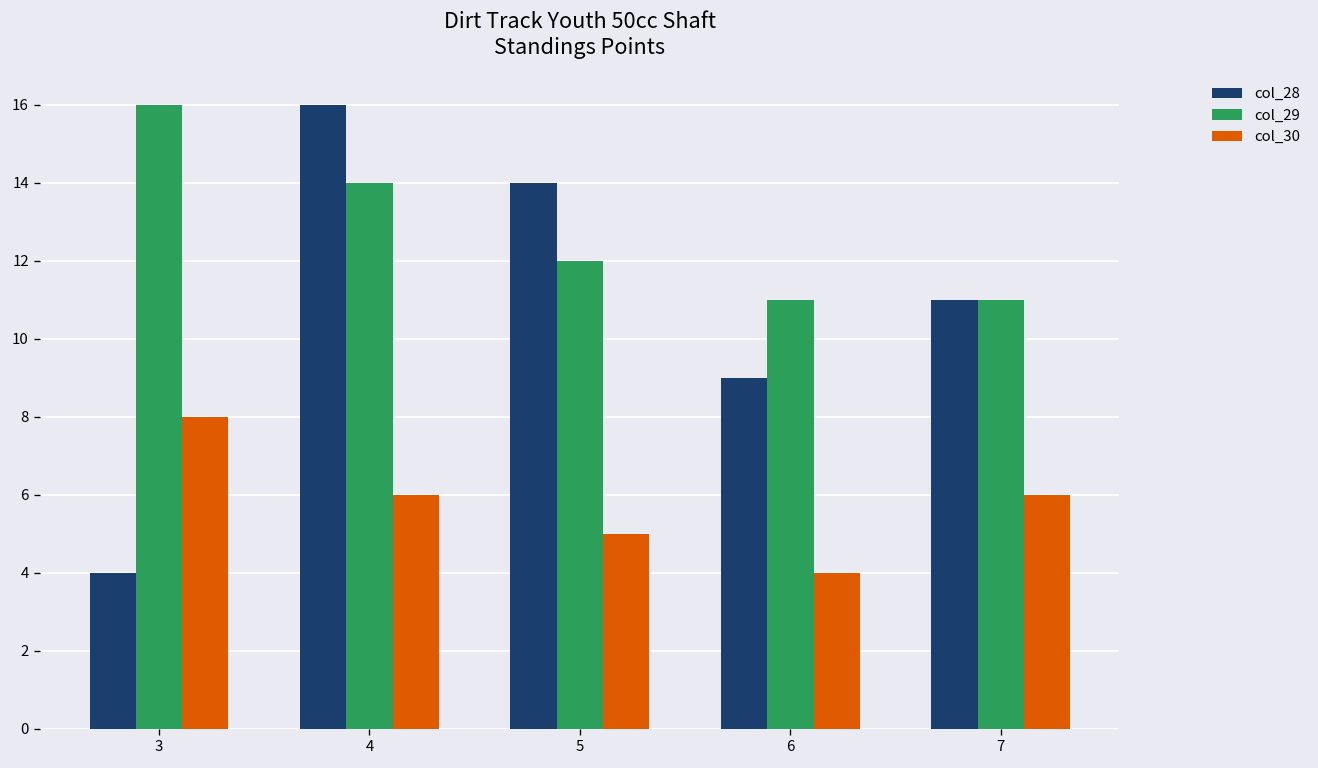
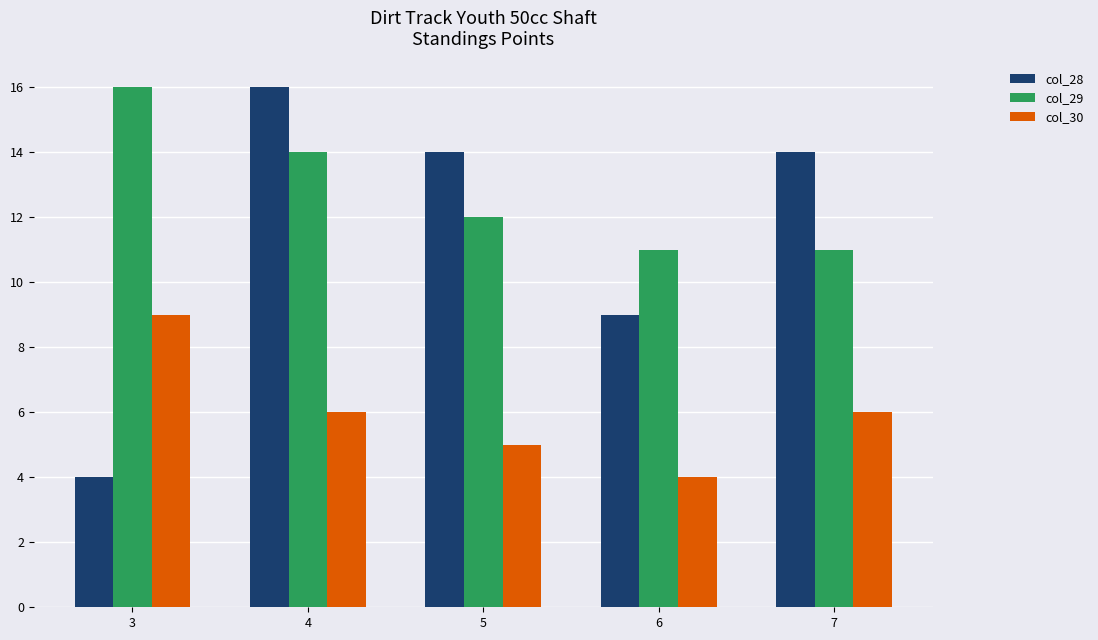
col_30, 3: 8 -> 9
col_28, 7: 11 -> 14
